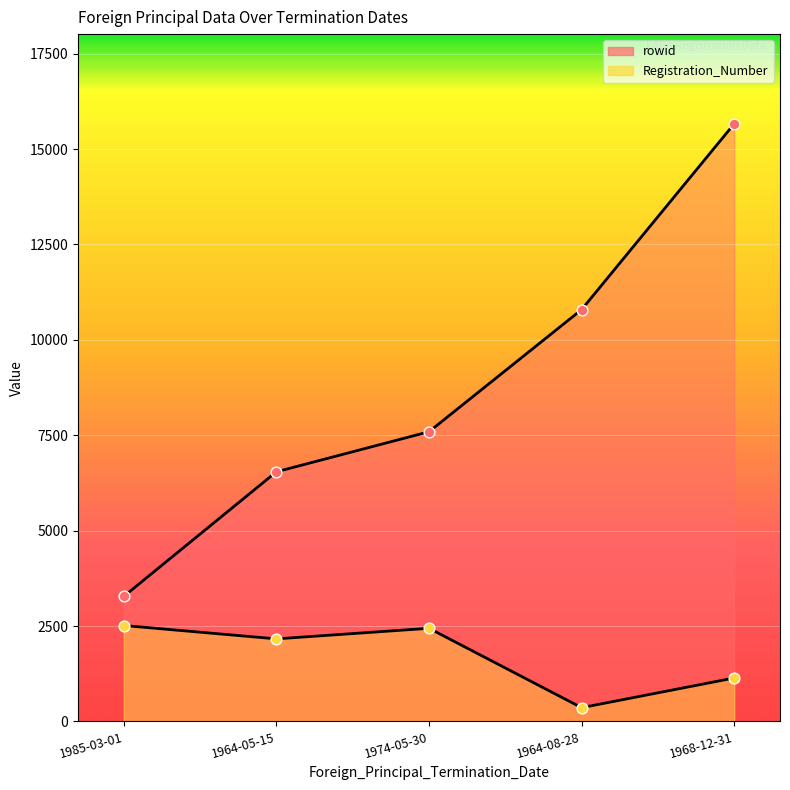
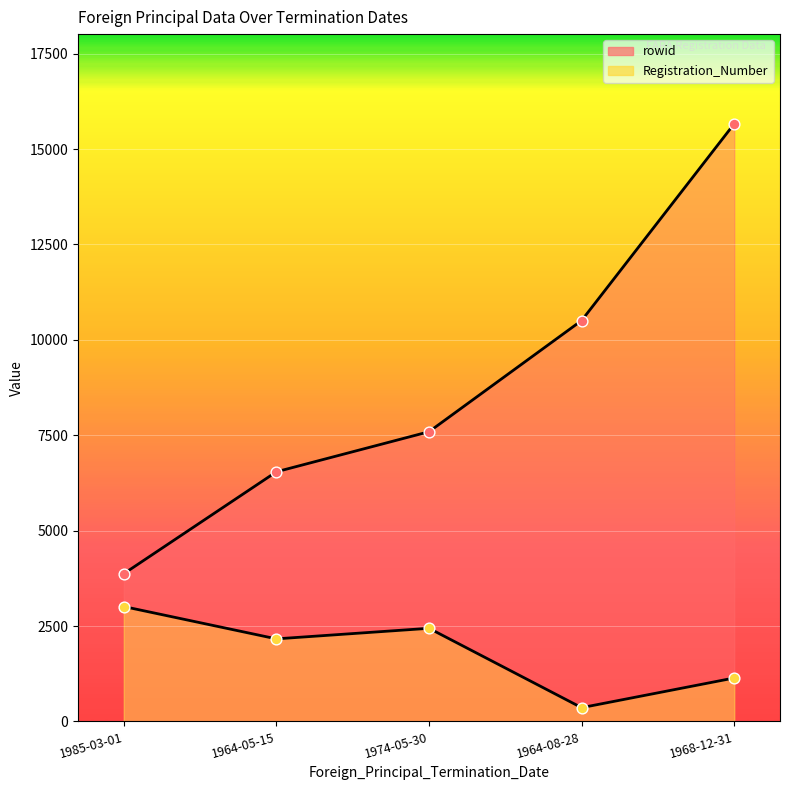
rowid, 1985-03-01: 3300 -> 3900
Registration_Number, 1985-03-01: 2500 -> 3000
rowid, 1964-08-28: 10800 -> 10500
